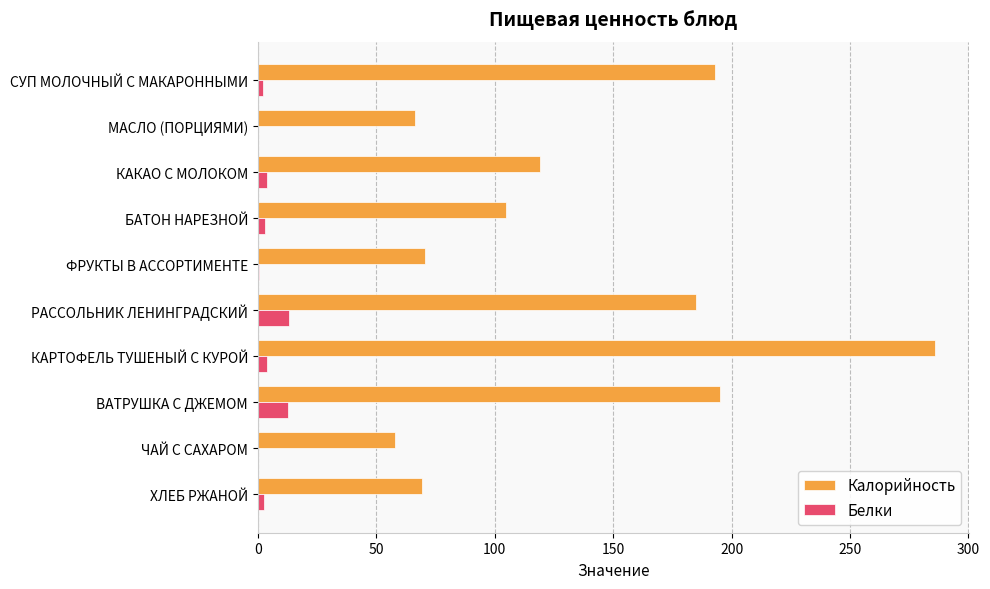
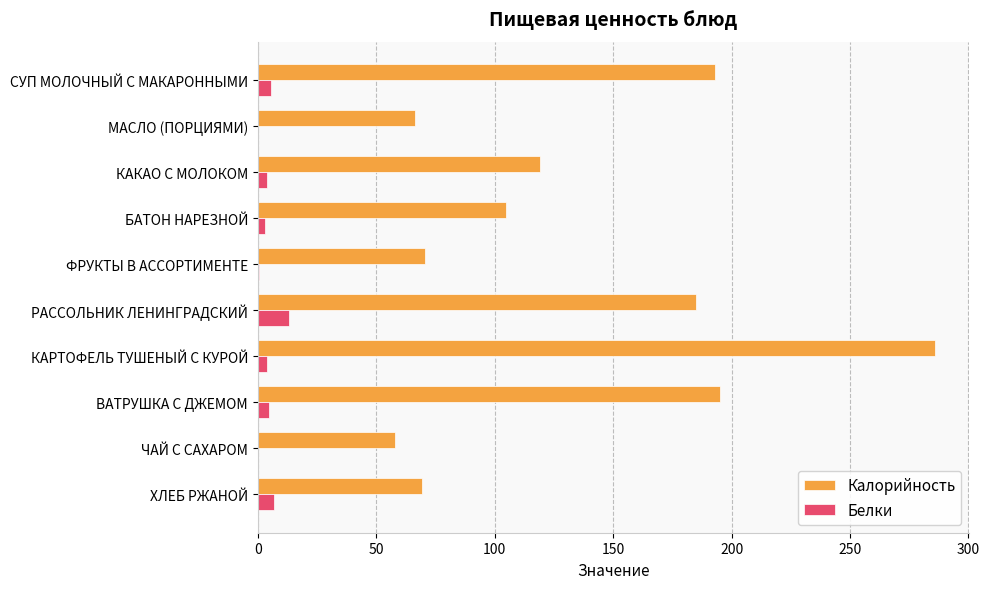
Белки, СУП МОЛОЧНЫЙ С МАКАРОННЫМИ: 2 -> 6
Белки, ВАТРУШКА С ДЖЕМОМ: 13 -> 5
Белки, ХЛЕБ РЖАНОЙ: 3 -> 7
